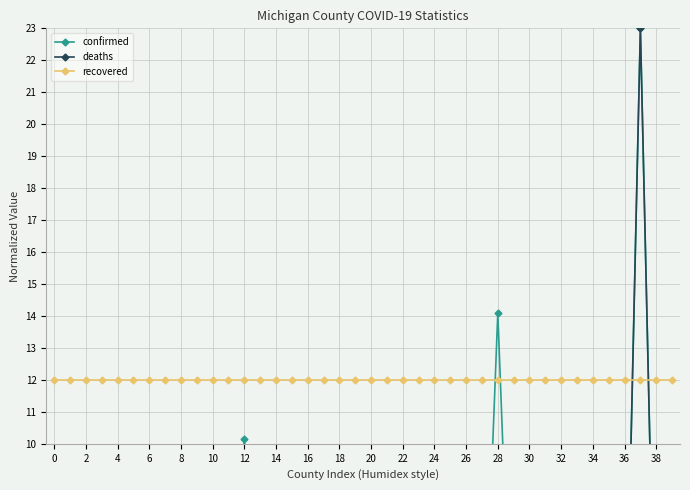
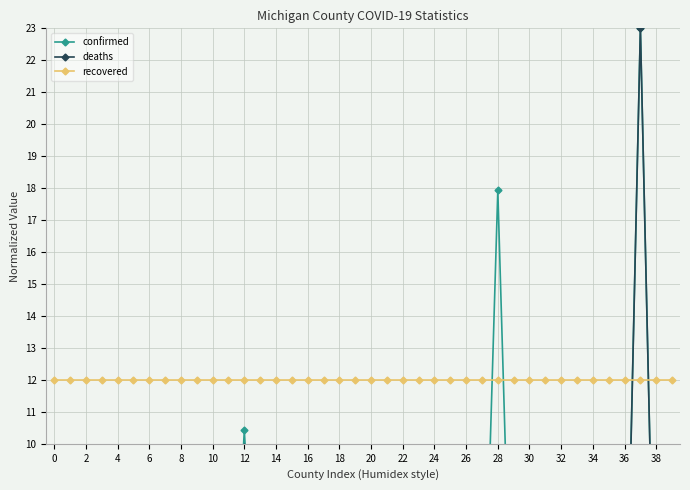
confirmed, 12: 10.2 -> 10.4
confirmed, 28: 14.1 -> 17.9
